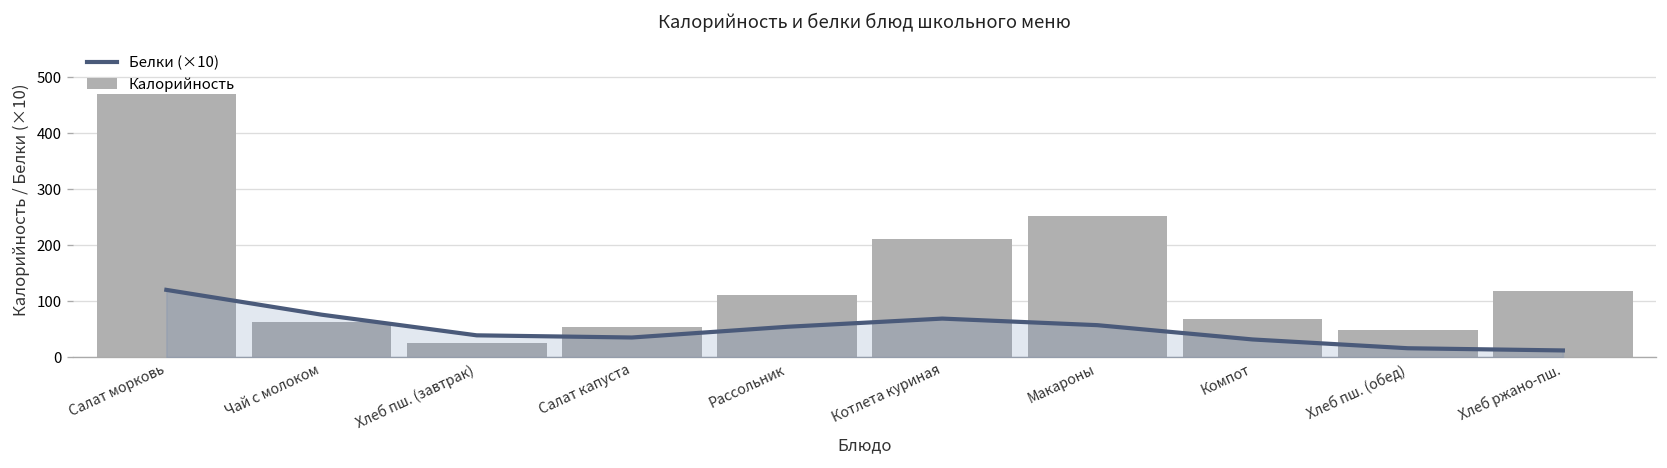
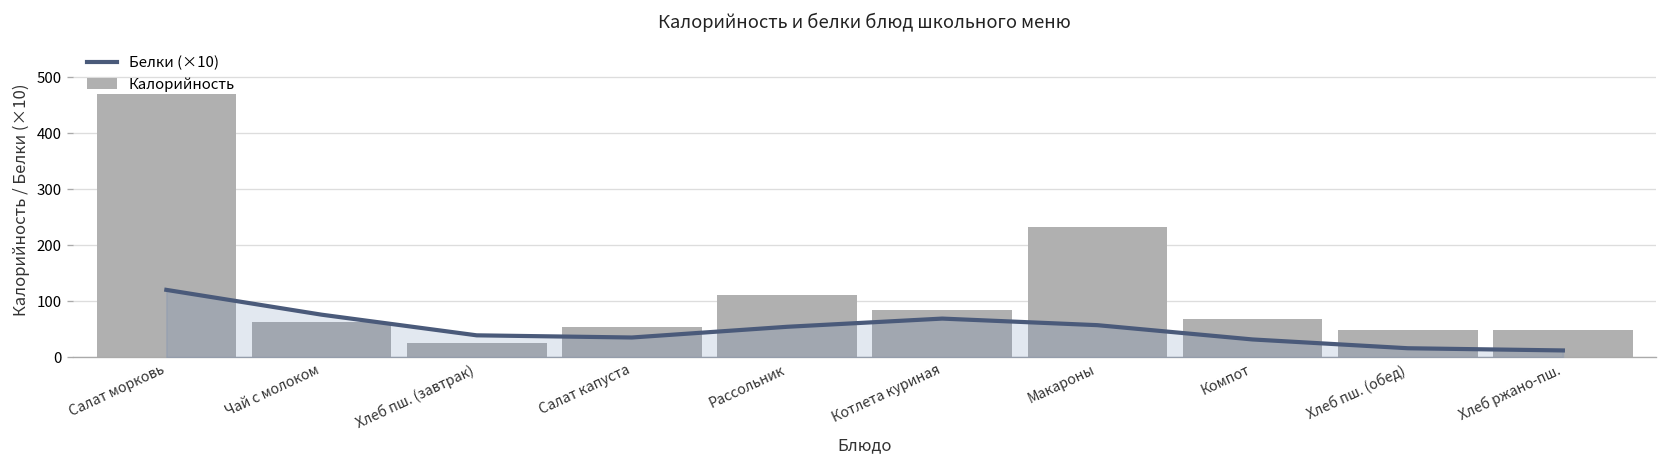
Калорийность, Котлета куриная: 210 -> 80
Калорийность, Макароны: 250 -> 230
Калорийность, Хлеб ржано-пш.: 120 -> 50
